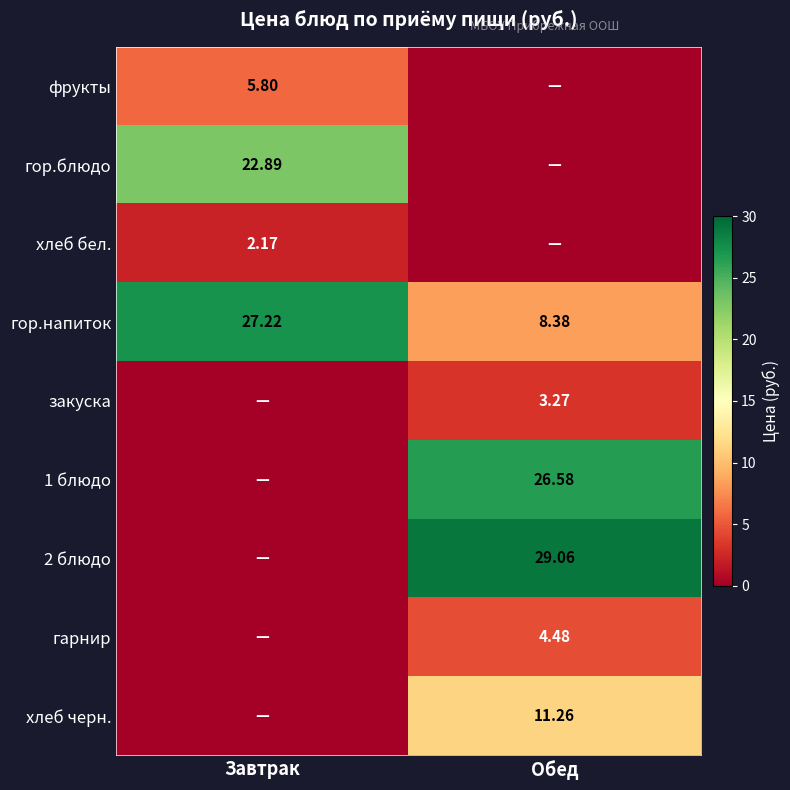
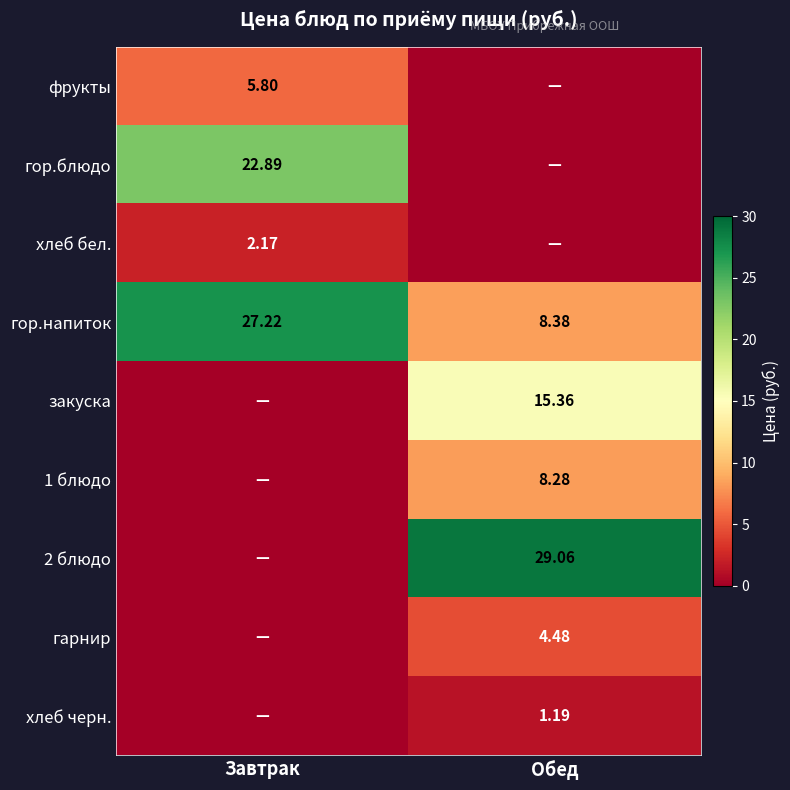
закуска, Обед: 3.27 -> 15.36
1 блюдо, Обед: 26.58 -> 8.28
хлеб черн., Обед: 11.26 -> 1.19
